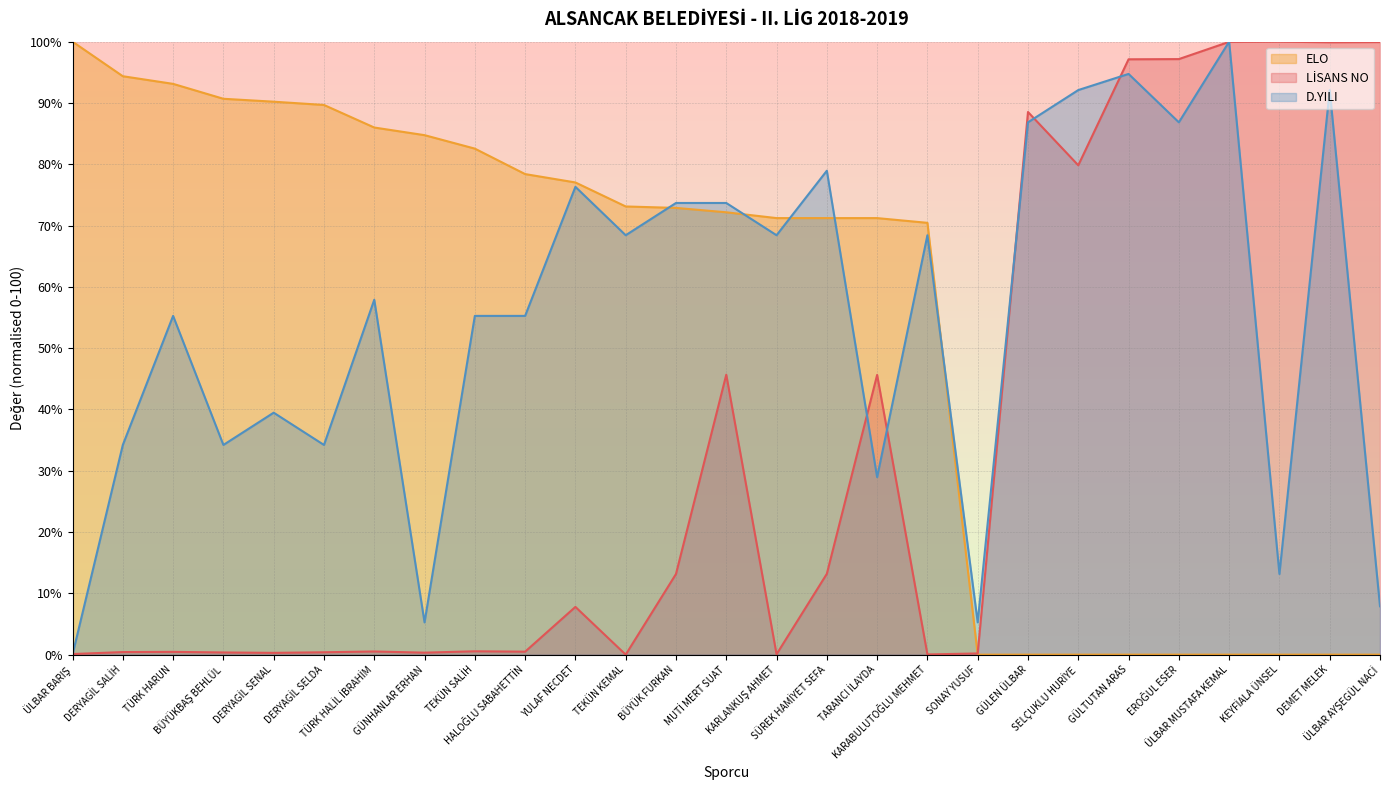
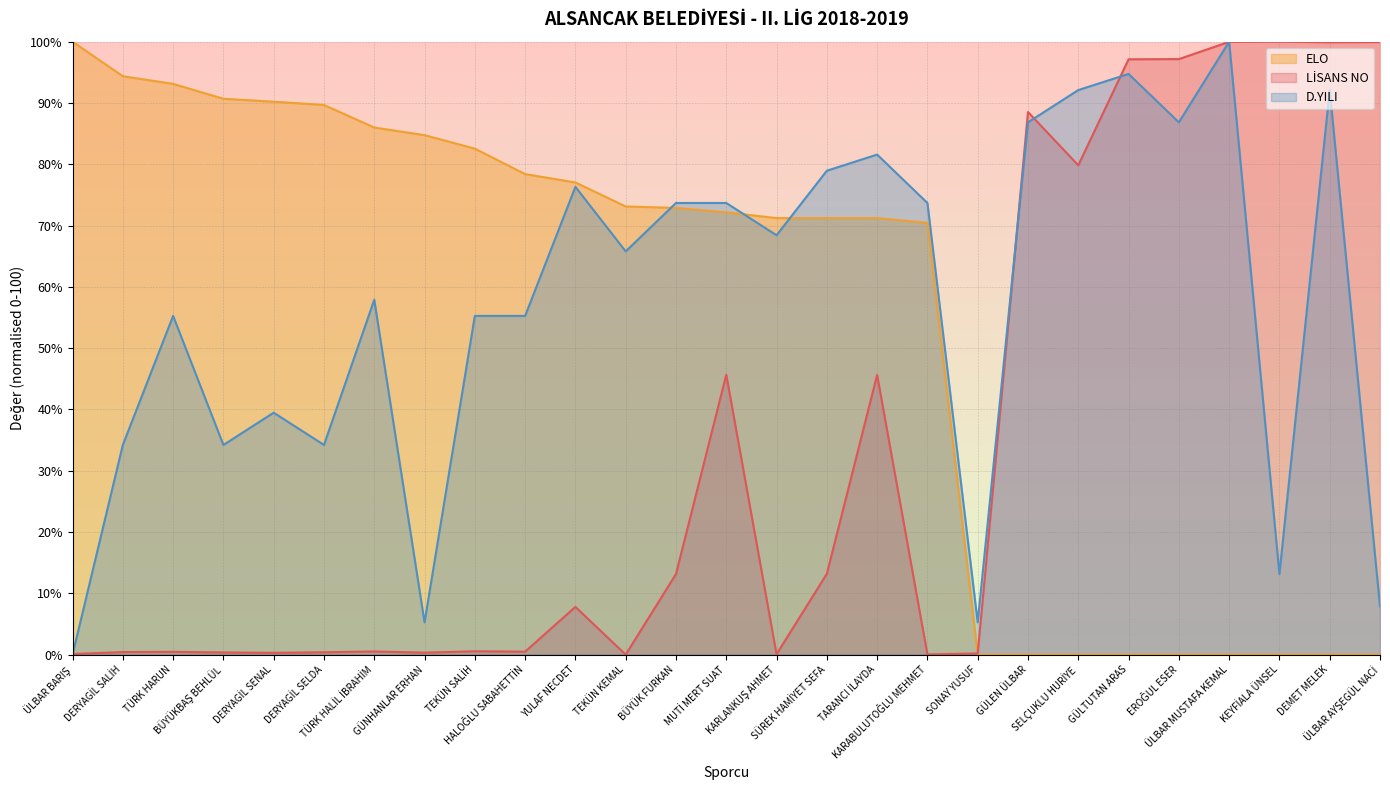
D.YILI, TEKÜN KEMAL: 68% -> 66%
D.YILI, TARANCI İLAYDA: 29% -> 82%
D.YILI, KARABULUTOĞLU MEHMET: 68% -> 74%
